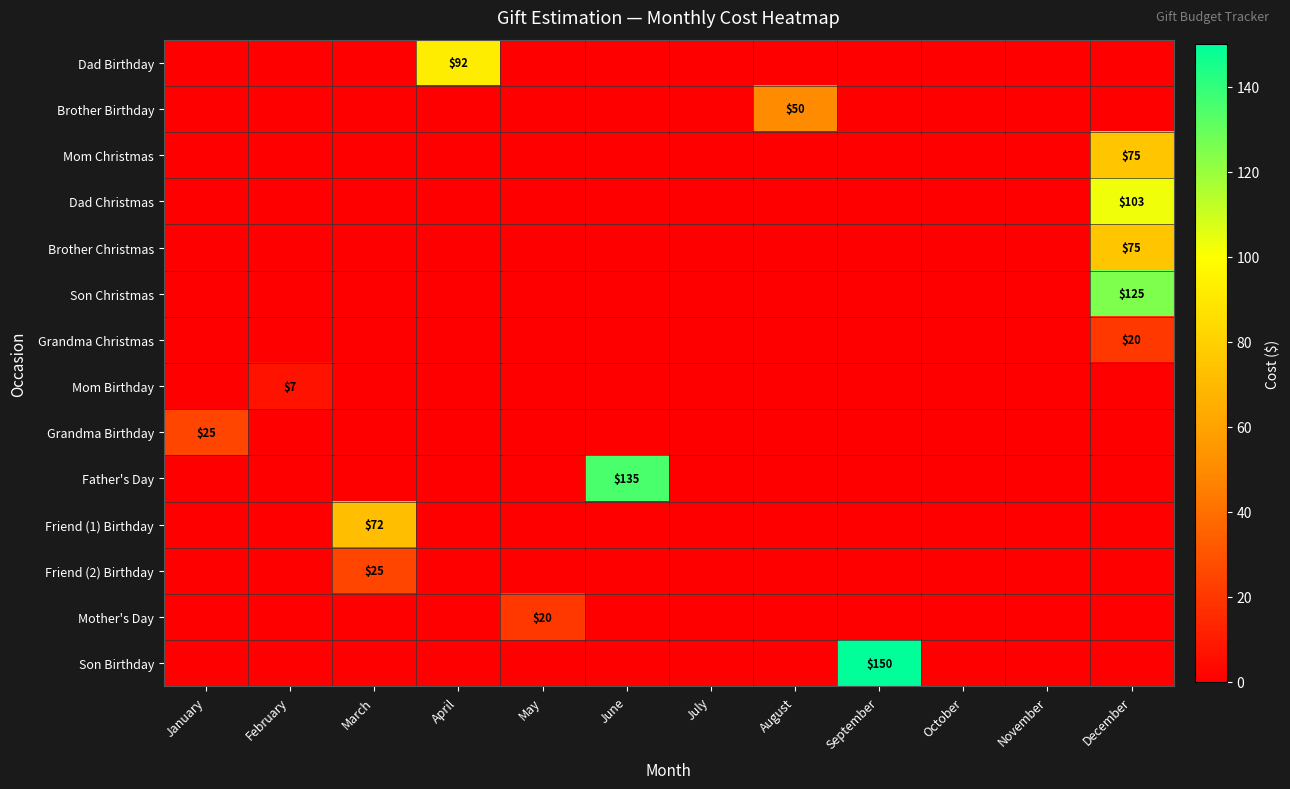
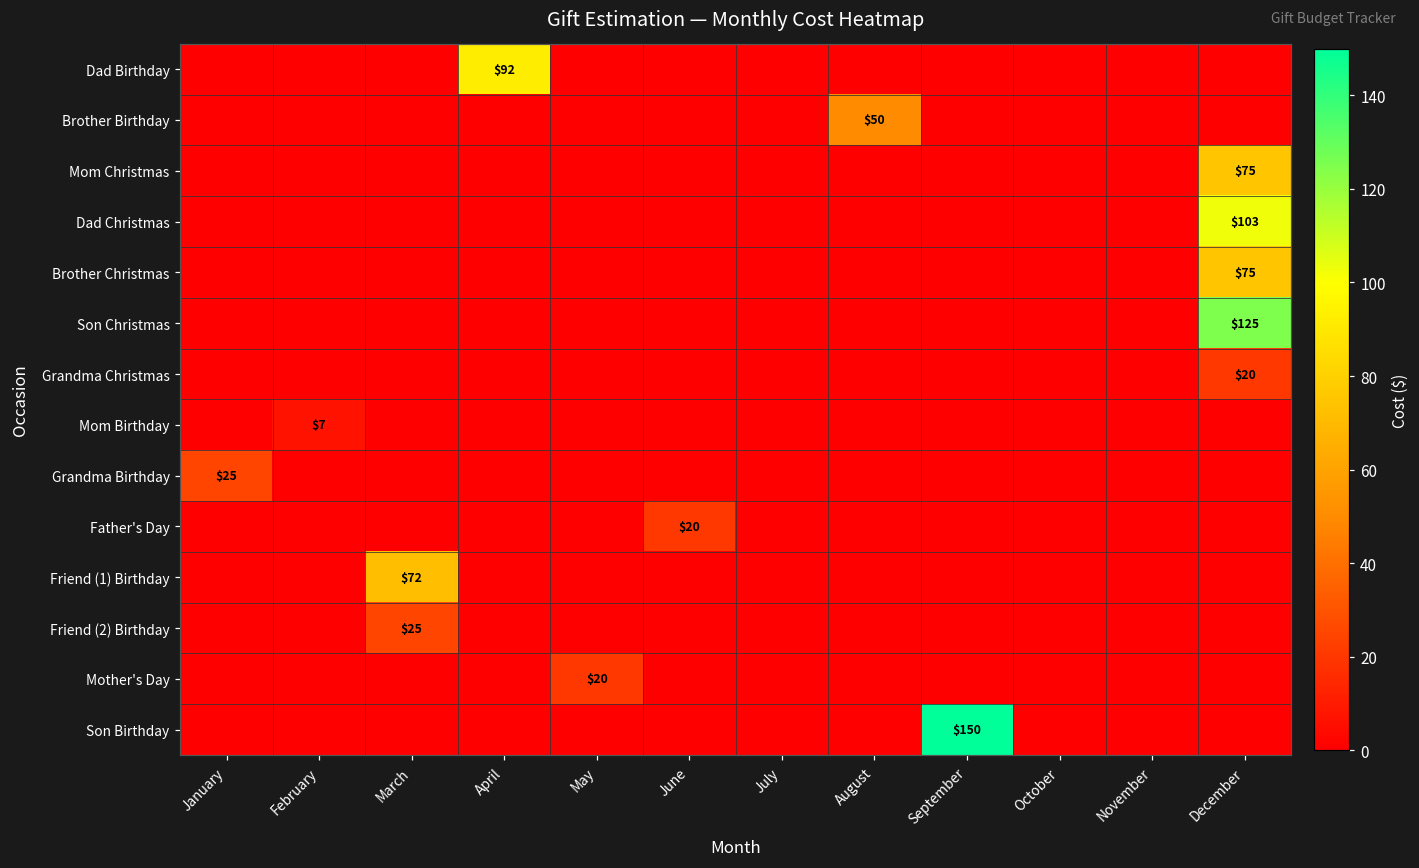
Father's Day, June: $135 -> $20
